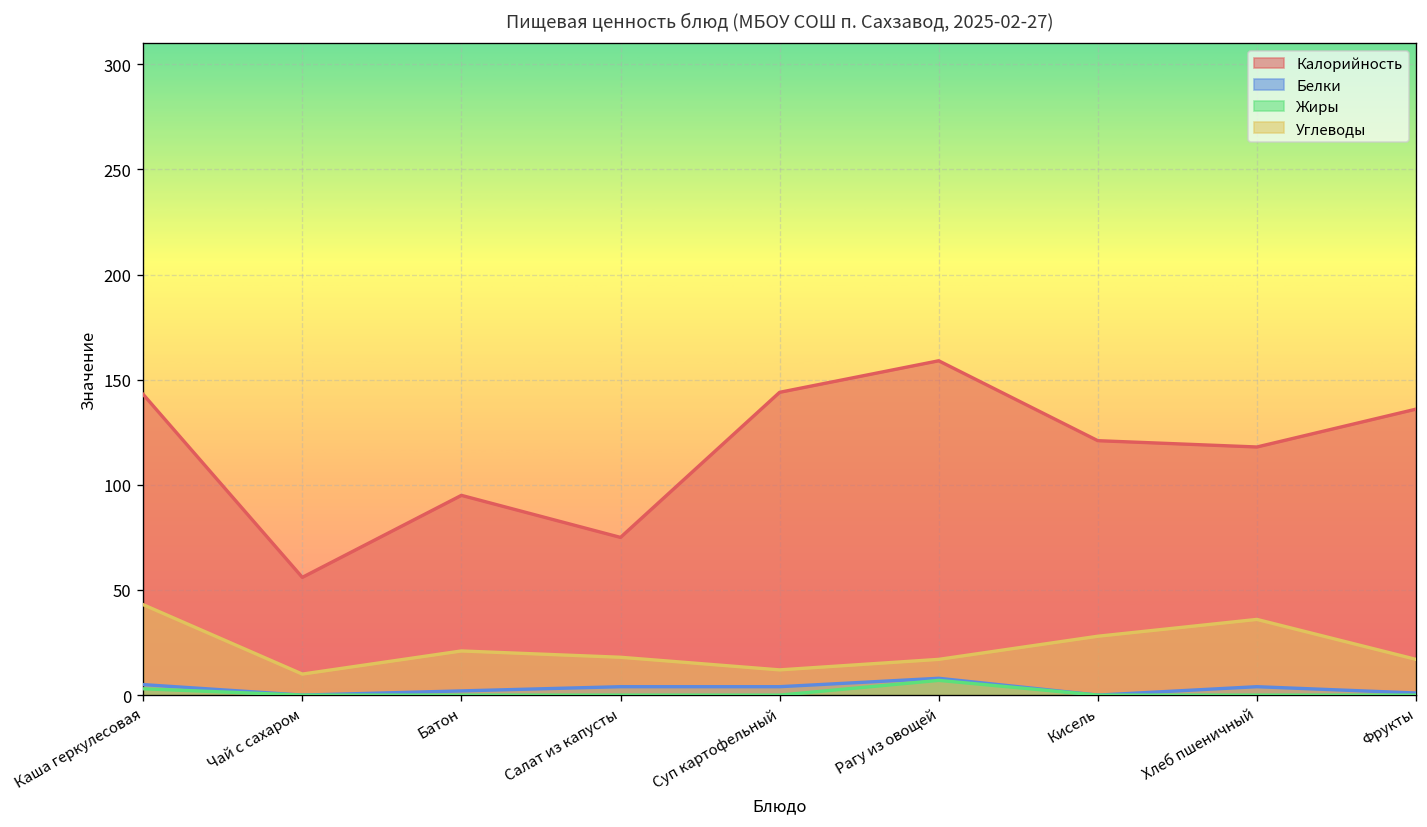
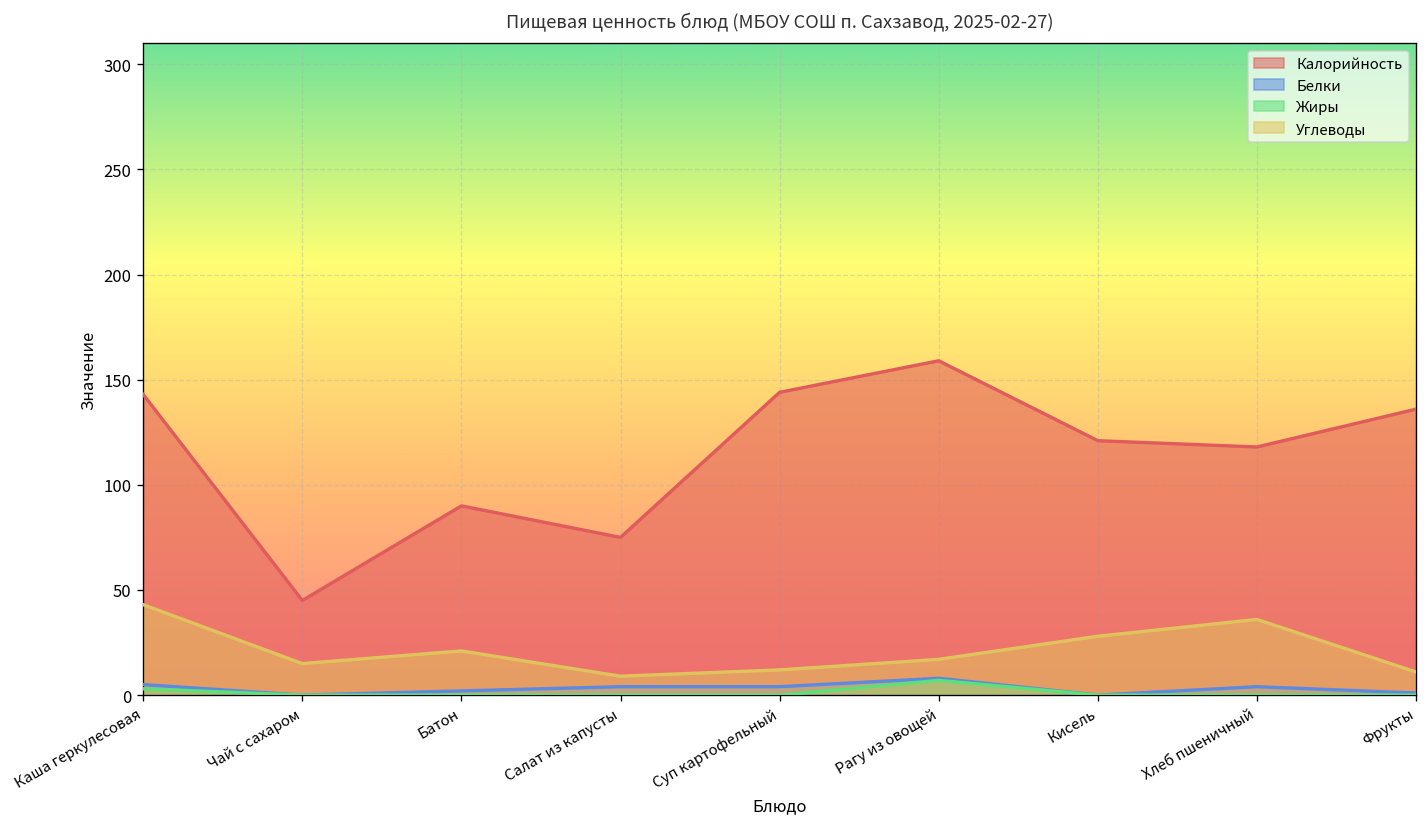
Калорийность, Чай с сахаром: 56 -> 45
Углеводы, Чай с сахаром: 10 -> 15
Калорийность, Батон: 95 -> 90
Углеводы, Салат из капусты: 18 -> 9
Углеводы, Фрукты: 17 -> 11
